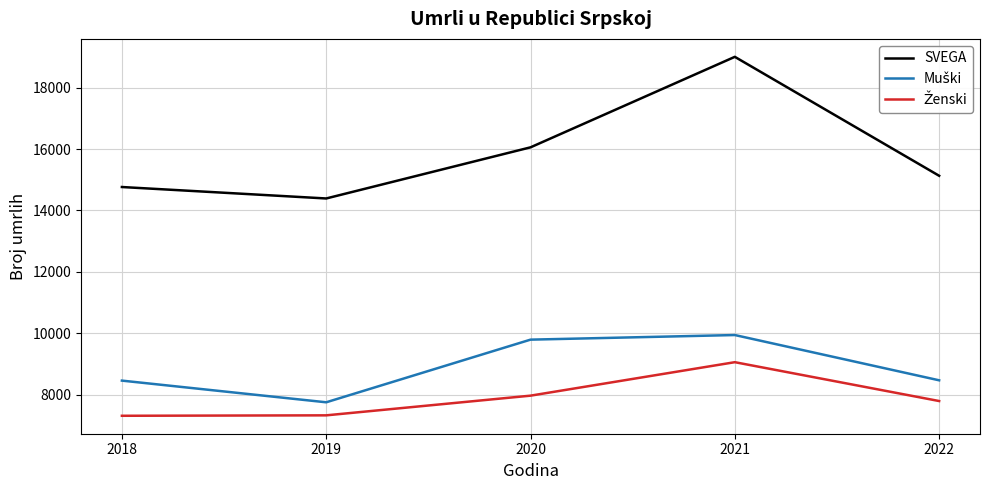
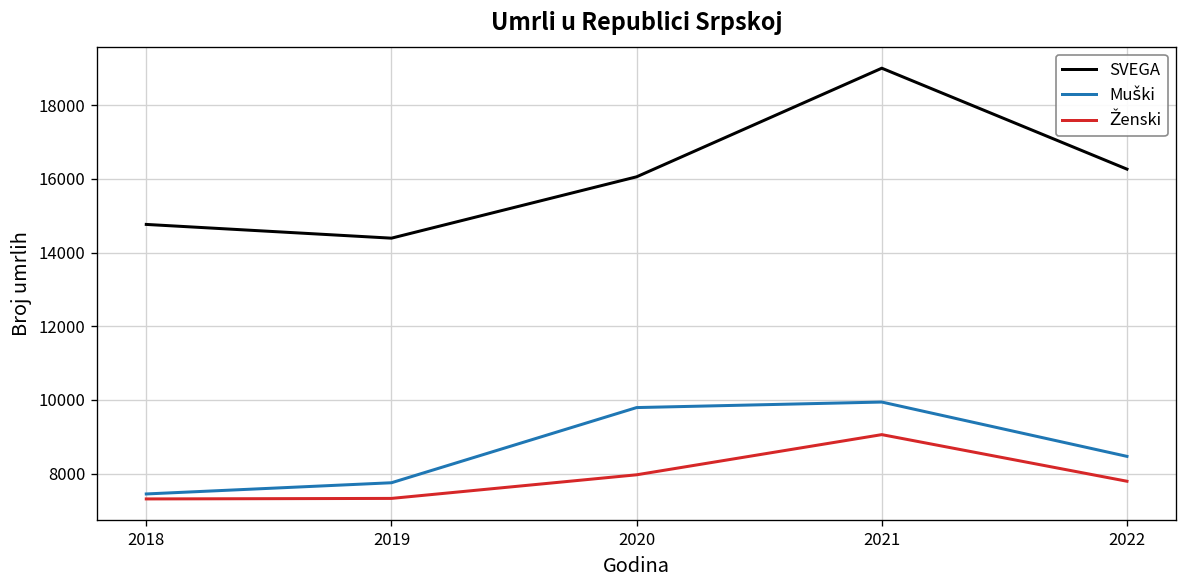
Muški, 2018: 8500 -> 7400
SVEGA, 2022: 15100 -> 16300
